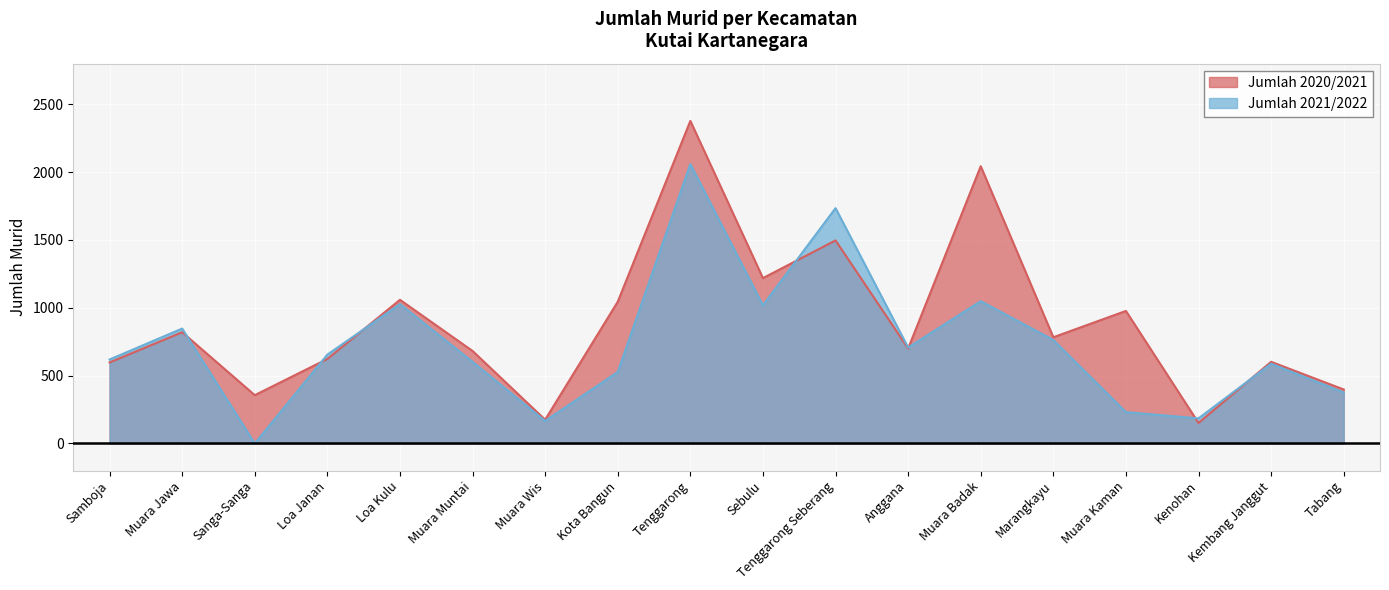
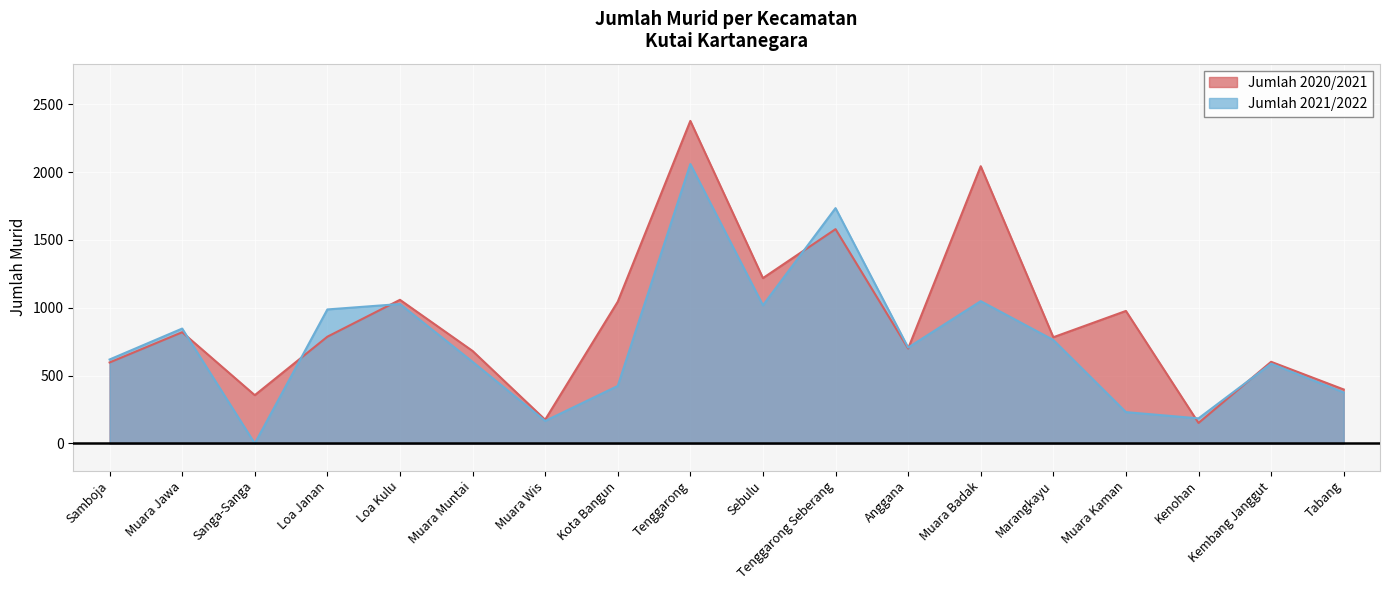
Jumlah 2020/2021, Loa Janan: 620 -> 790
Jumlah 2021/2022, Loa Janan: 660 -> 990
Jumlah 2021/2022, Kota Bangun: 530 -> 420
Jumlah 2020/2021, Tenggarong Seberang: 1500 -> 1580
